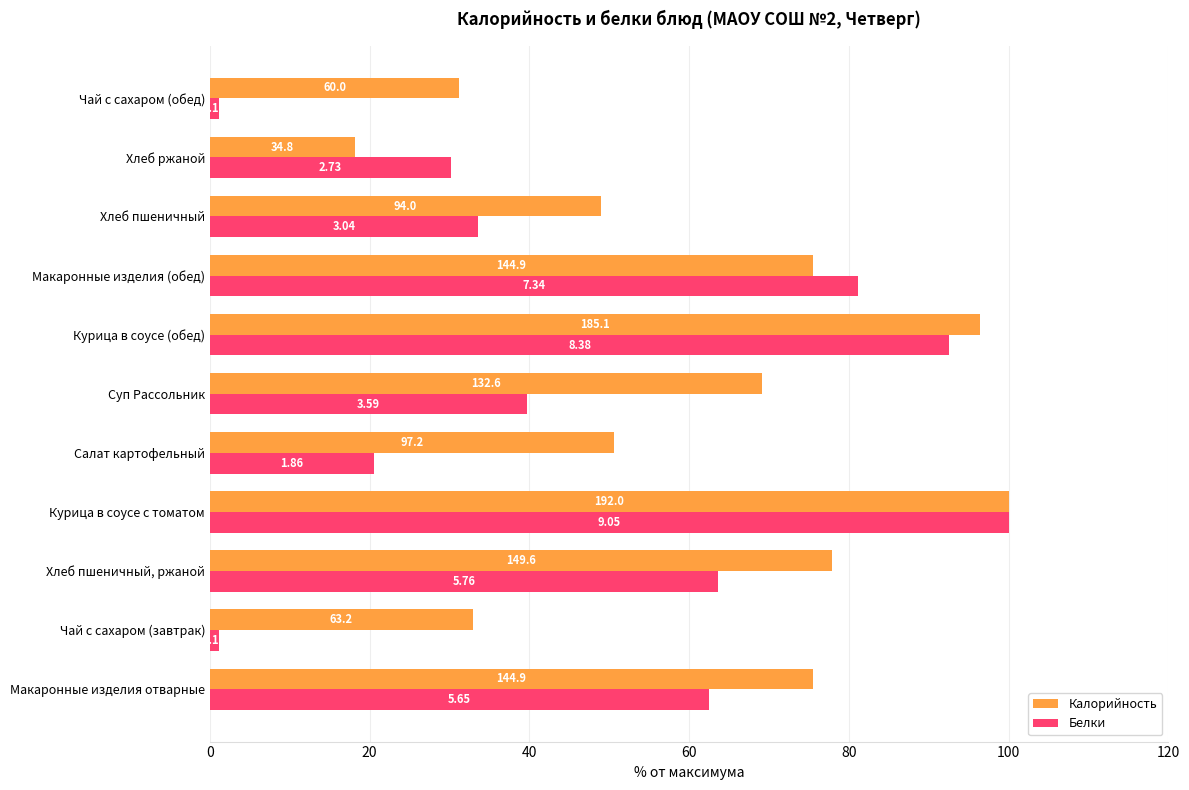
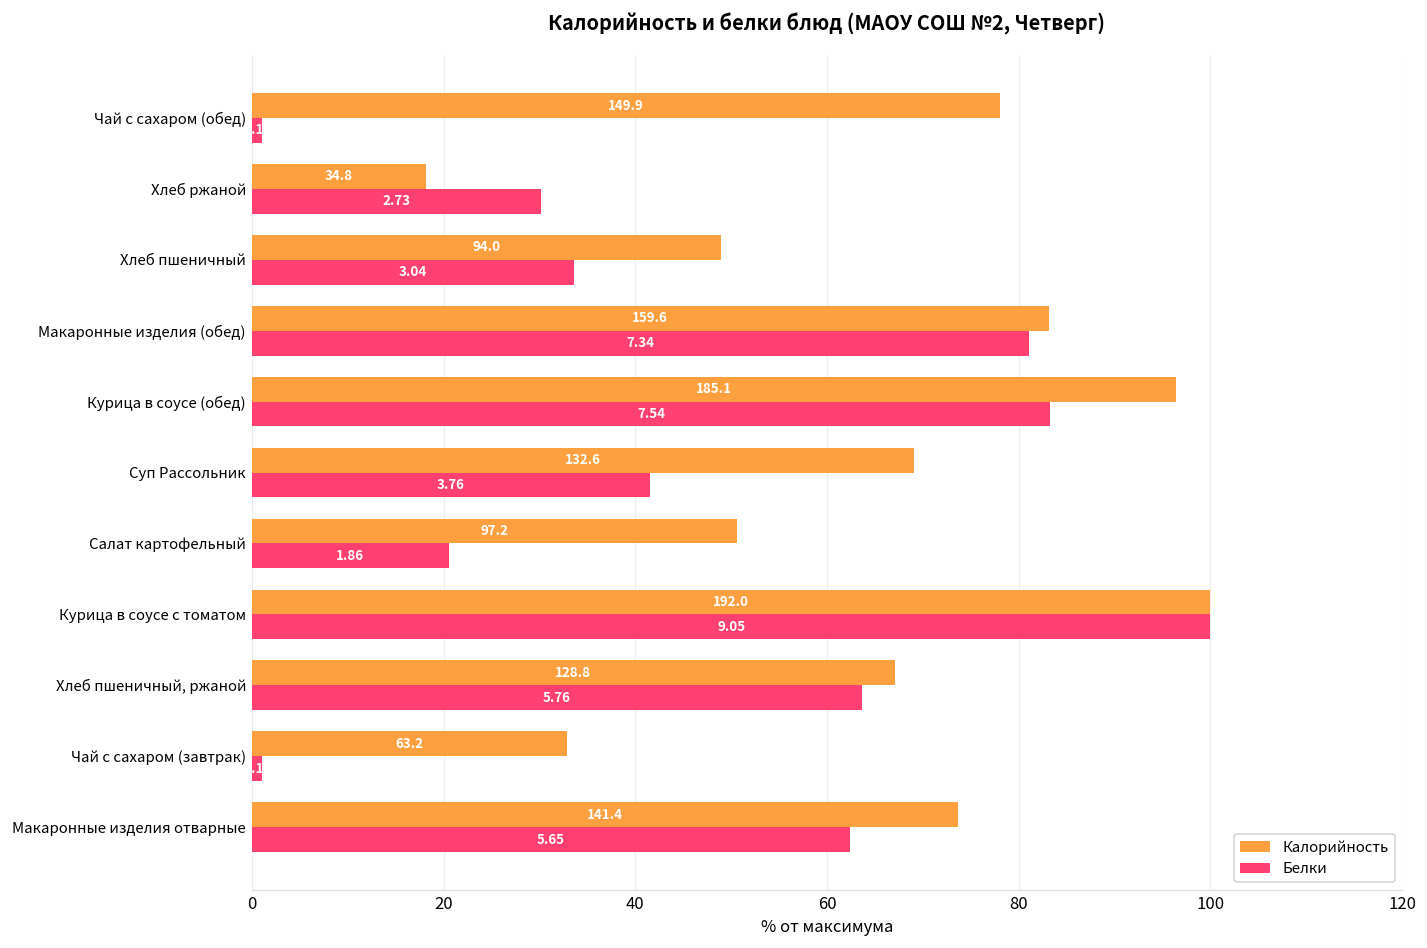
Калорийность, Чай с сахаром (обед): 60.0 -> 149.9
Калорийность, Макаронные изделия (обед): 144.9 -> 159.6
Белки, Курица в соусе (обед): 8.38 -> 7.54
Белки, Суп Рассольник: 3.59 -> 3.76
Калорийность, Хлеб пшеничный, ржаной: 149.6 -> 128.8
Калорийность, Макаронные изделия отварные: 144.9 -> 141.4
